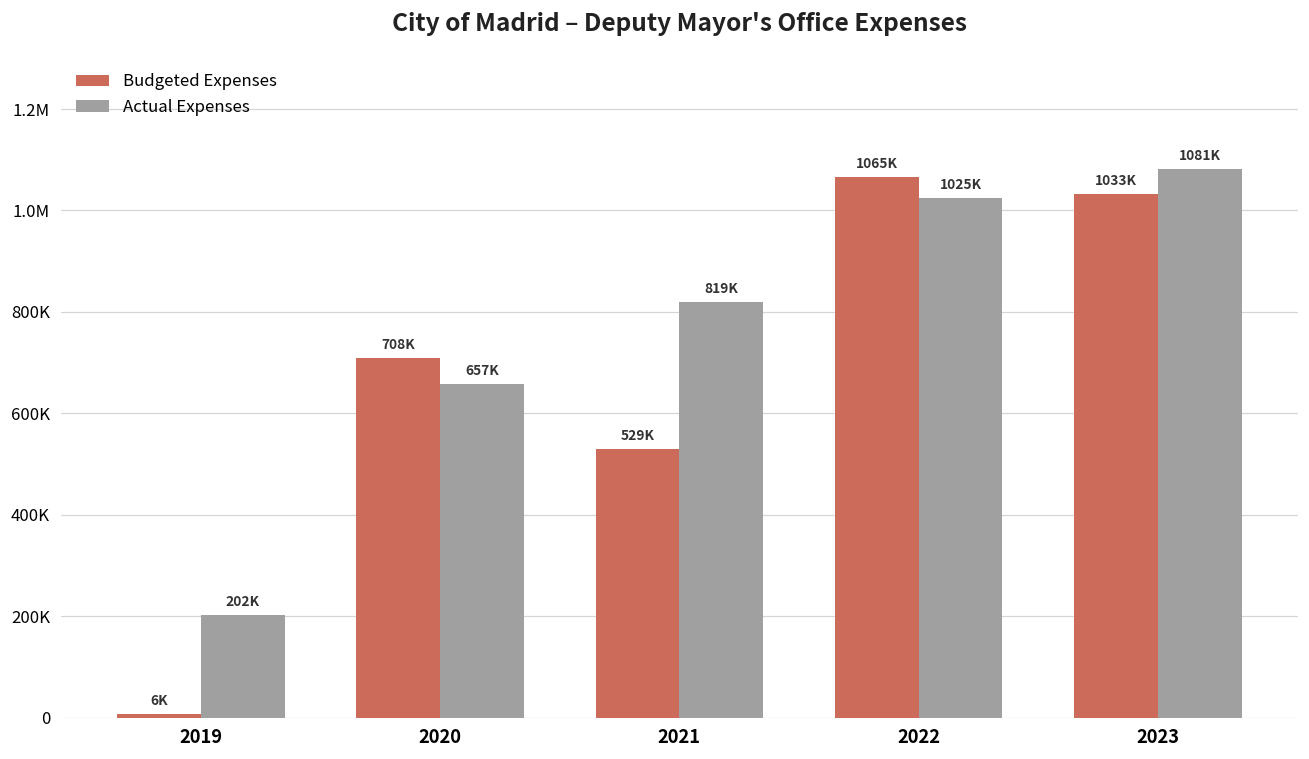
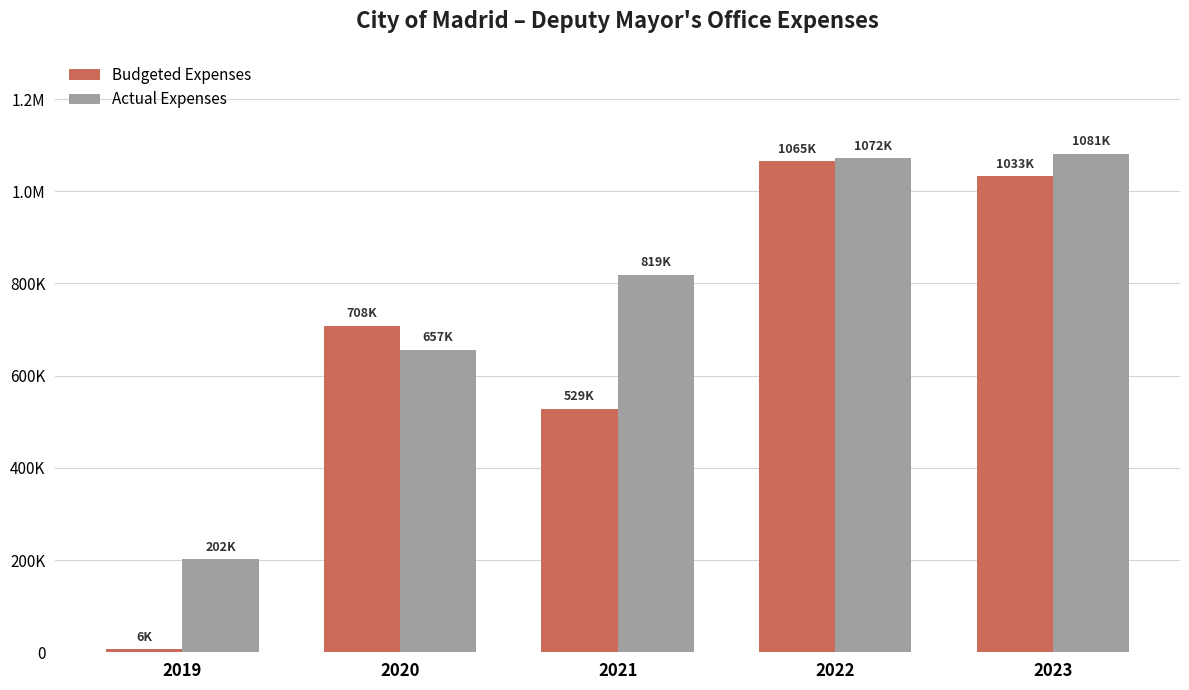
Actual Expenses, 2022: 1025K -> 1072K
